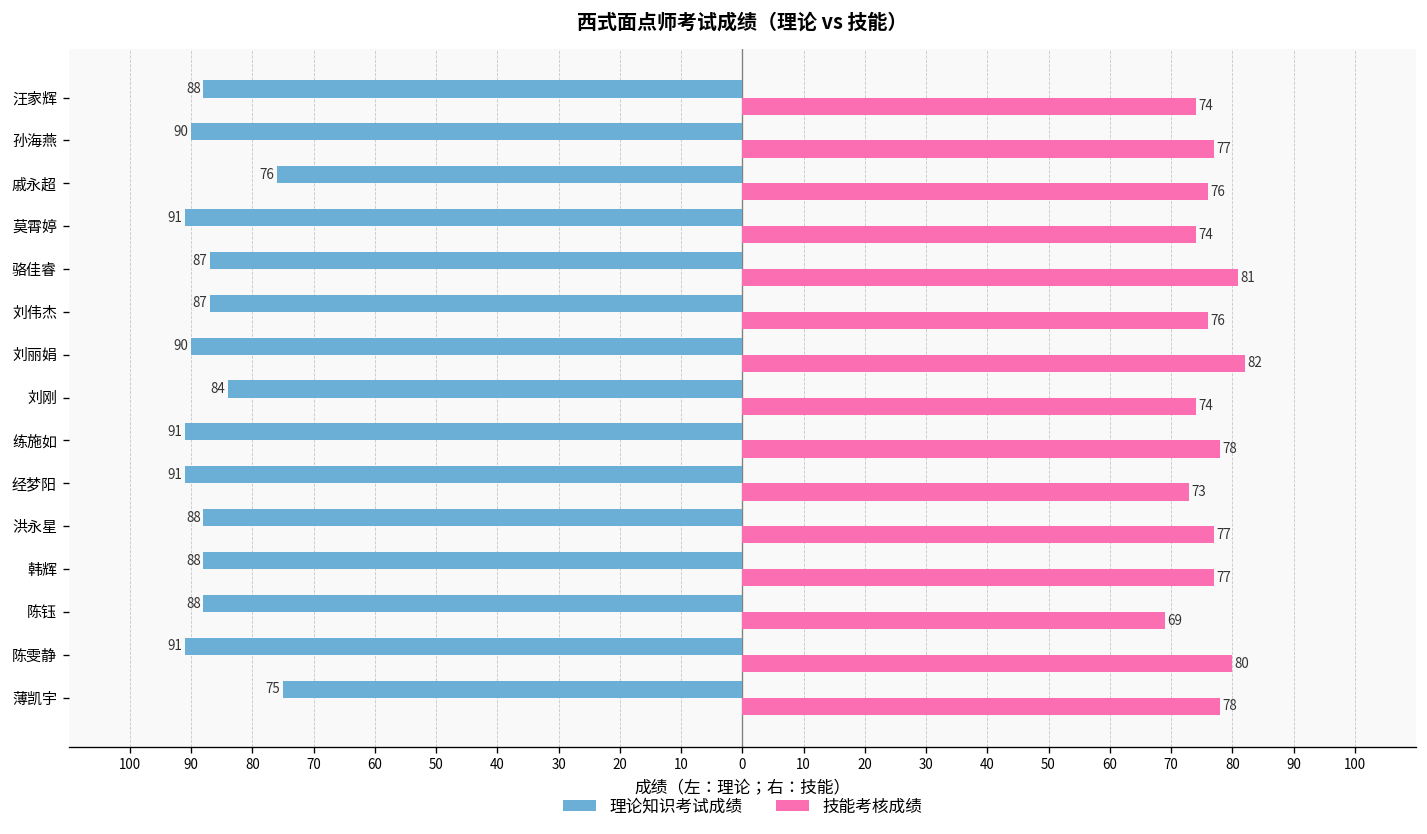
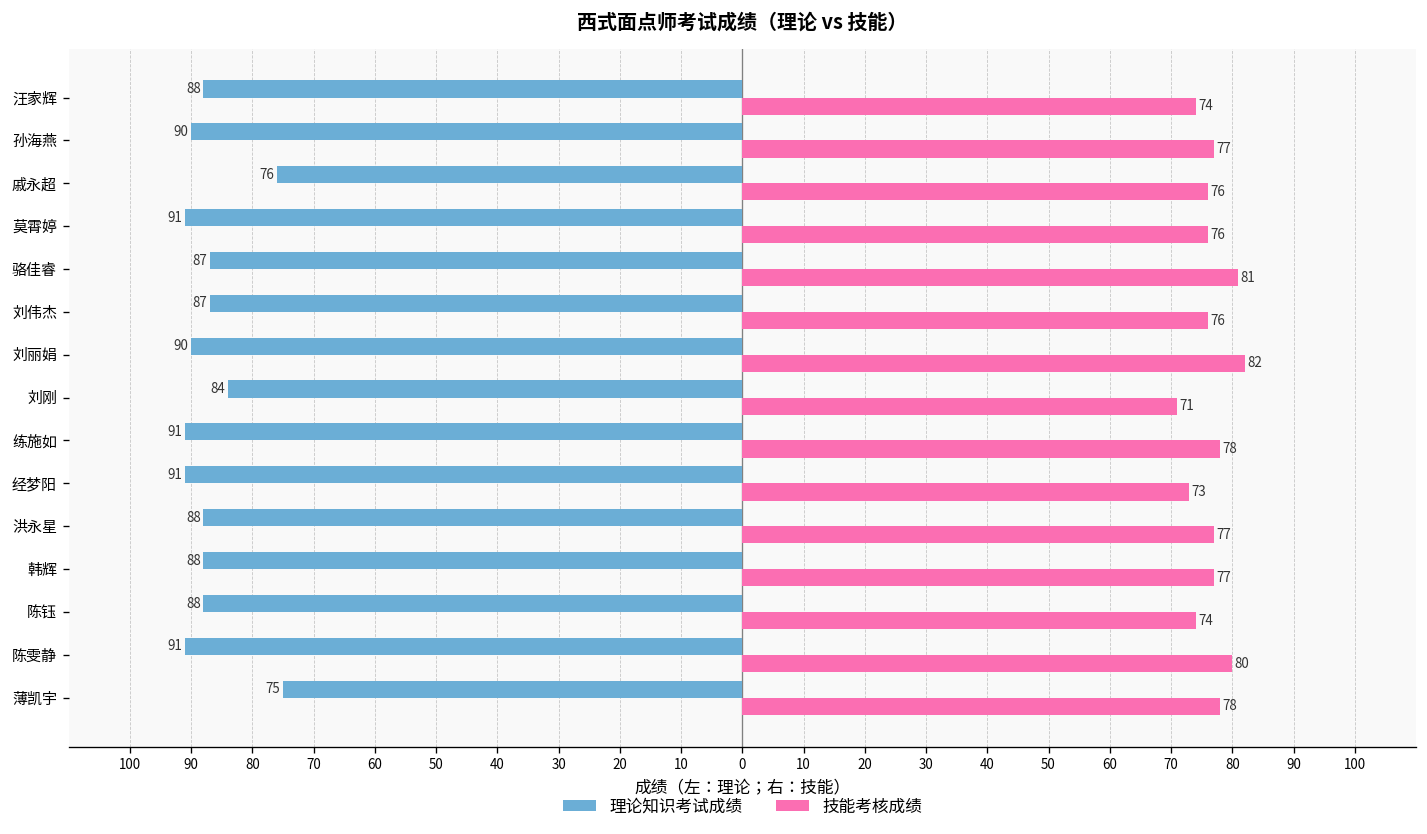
技能考核成绩, 莫霄婷: 74 -> 76
技能考核成绩, 刘刚: 74 -> 71
技能考核成绩, 陈钰: 69 -> 74
